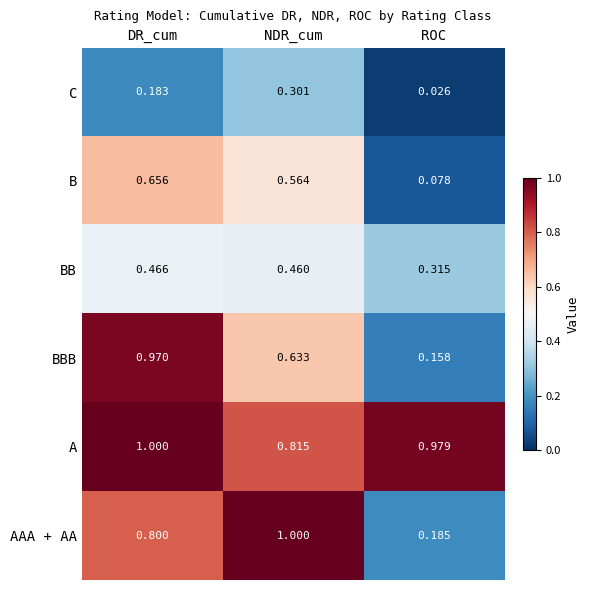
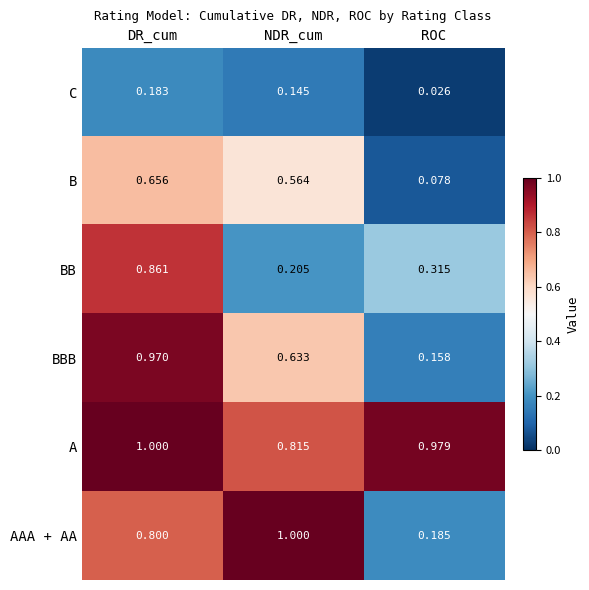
C, NDR_cum: 0.301 -> 0.145
BB, DR_cum: 0.466 -> 0.861
BB, NDR_cum: 0.460 -> 0.205
